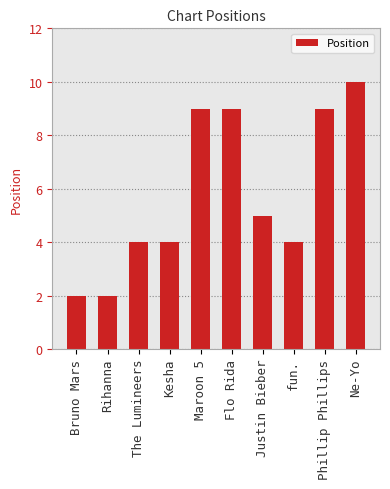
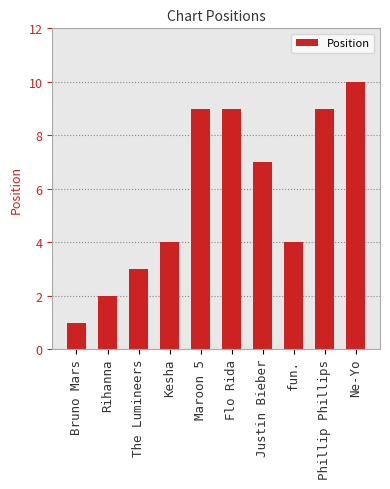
Bruno Mars: 2 -> 1
The Lumineers: 4 -> 3
Justin Bieber: 5 -> 7
